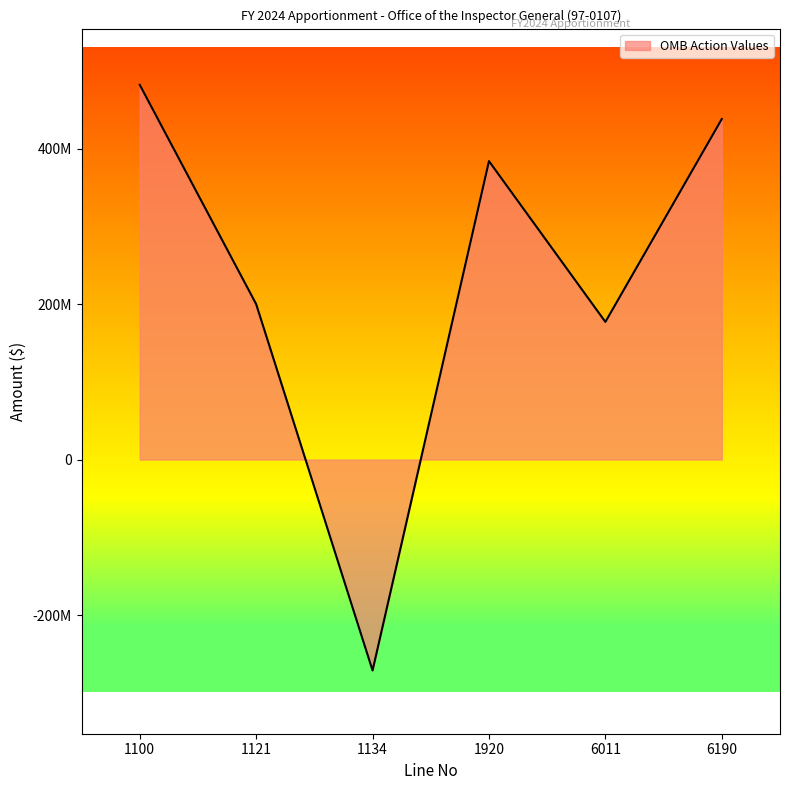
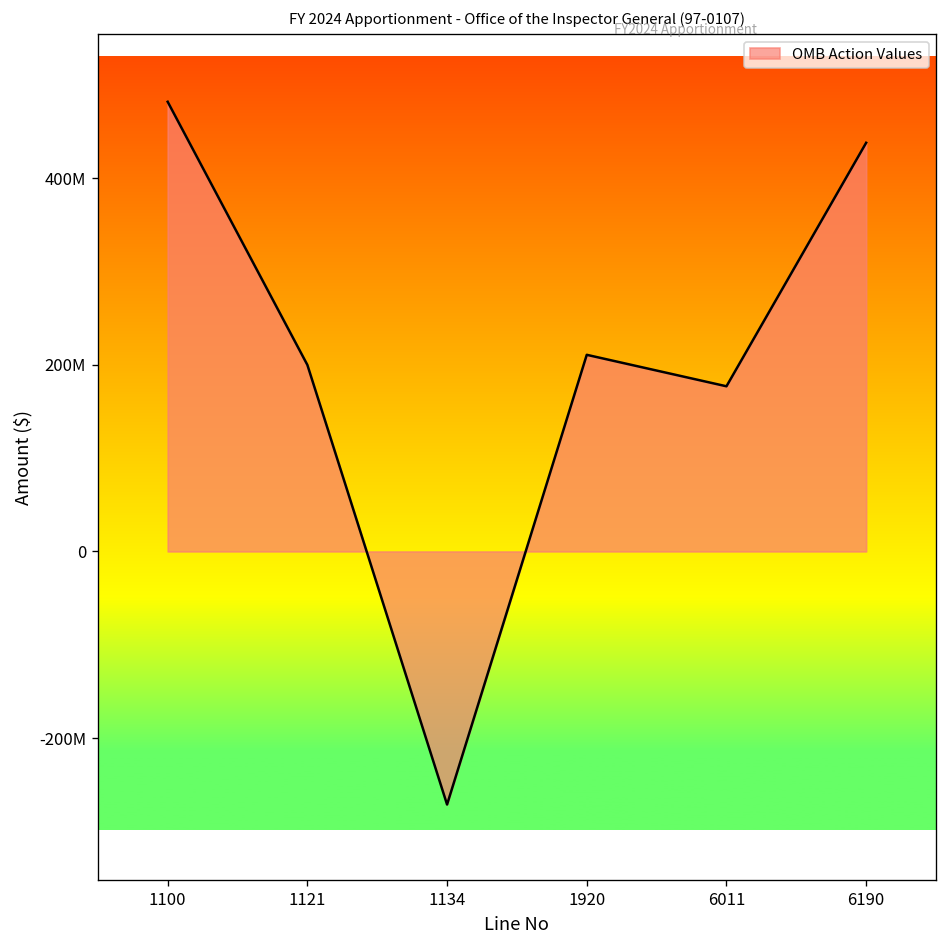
OMB Action Values, 1920: 380000000 -> 210000000
